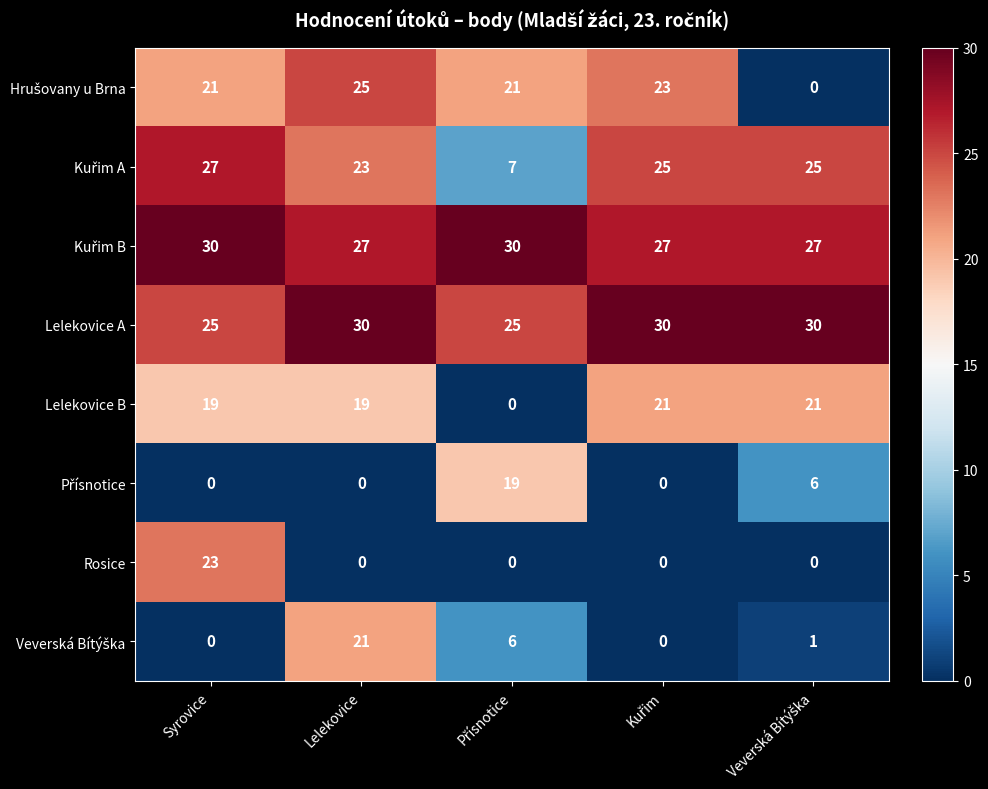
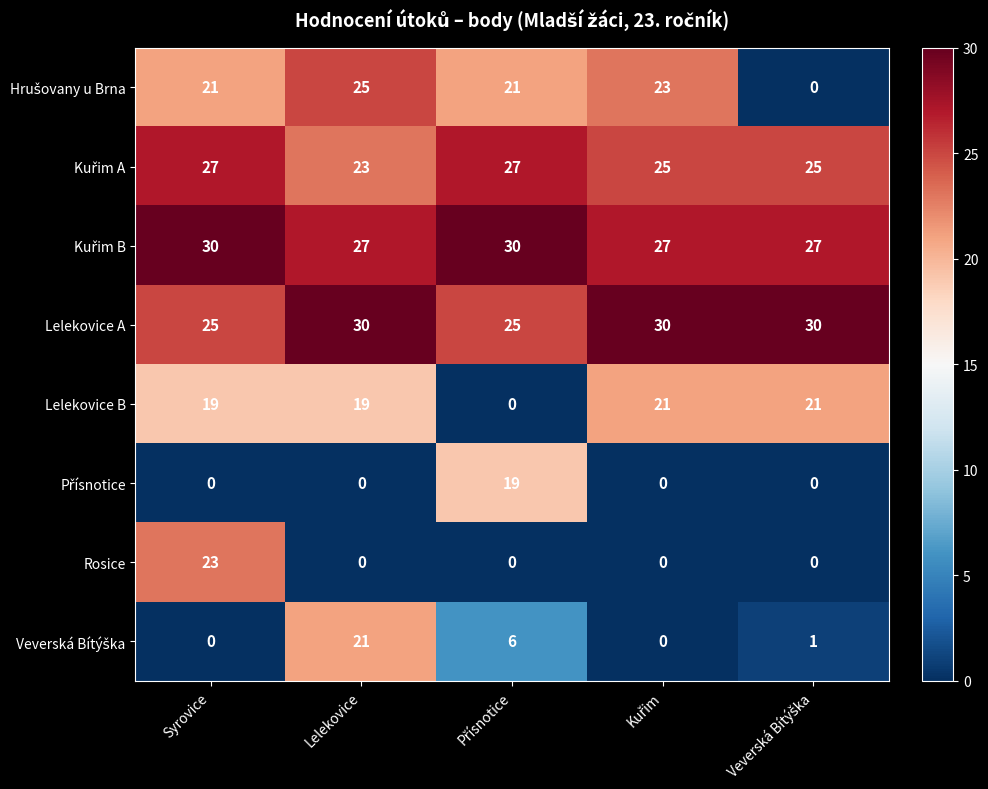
Kuřim A, Přísnotice: 7 -> 27
Přísnotice, Veverská Bítýška: 6 -> 0
